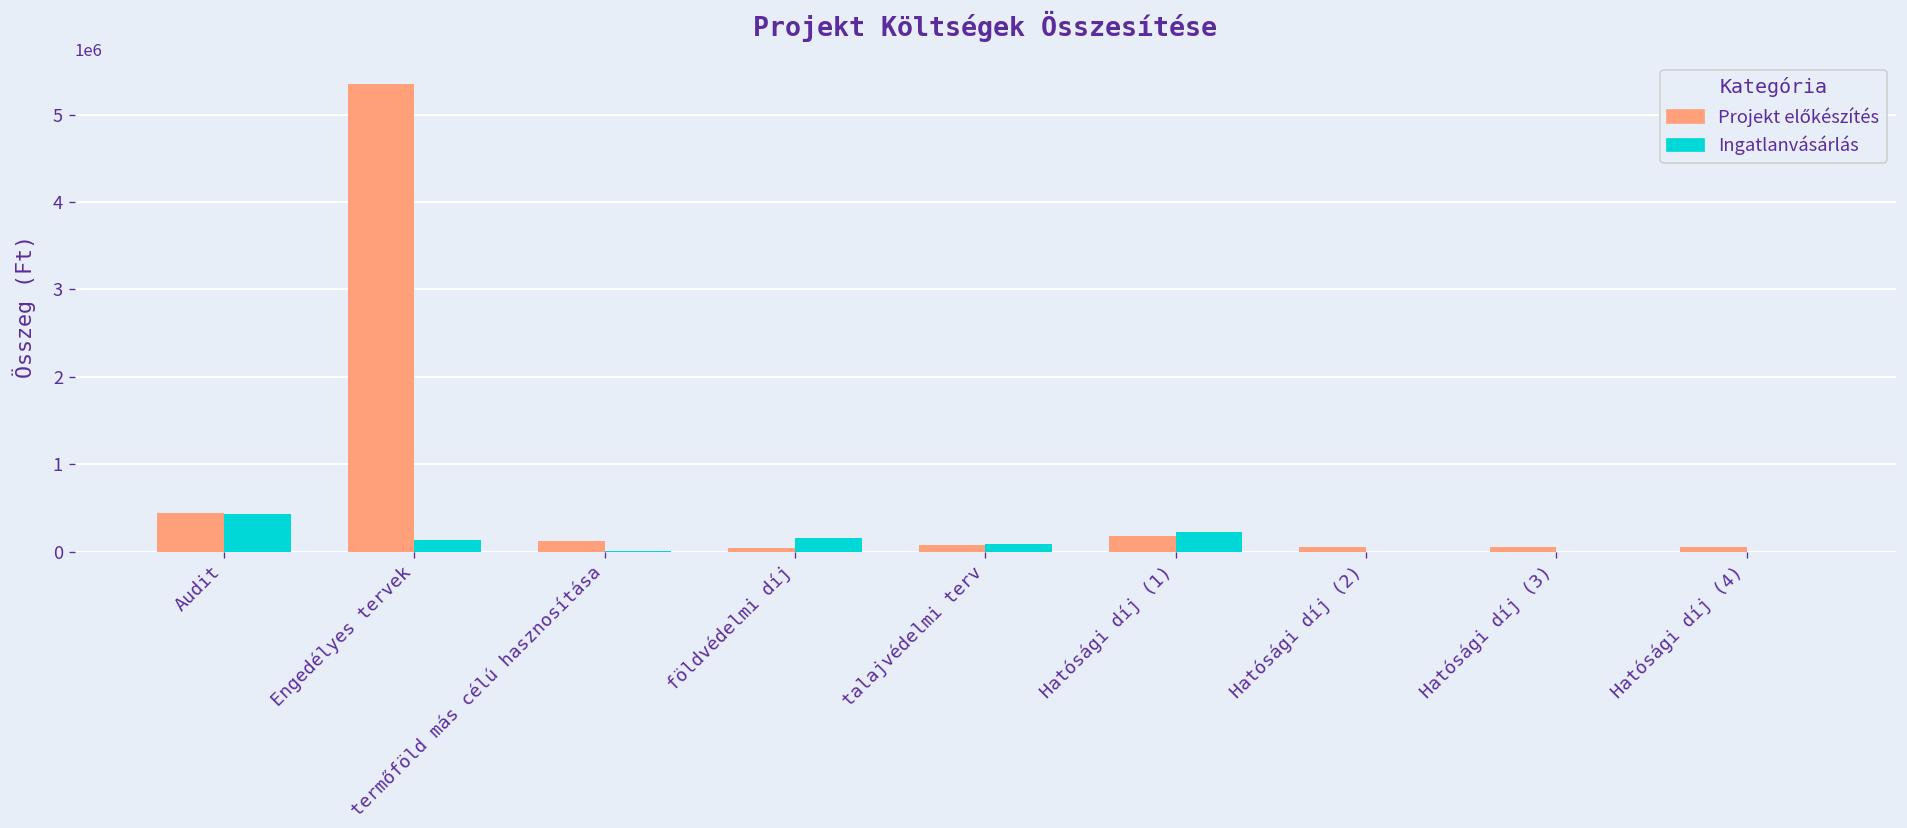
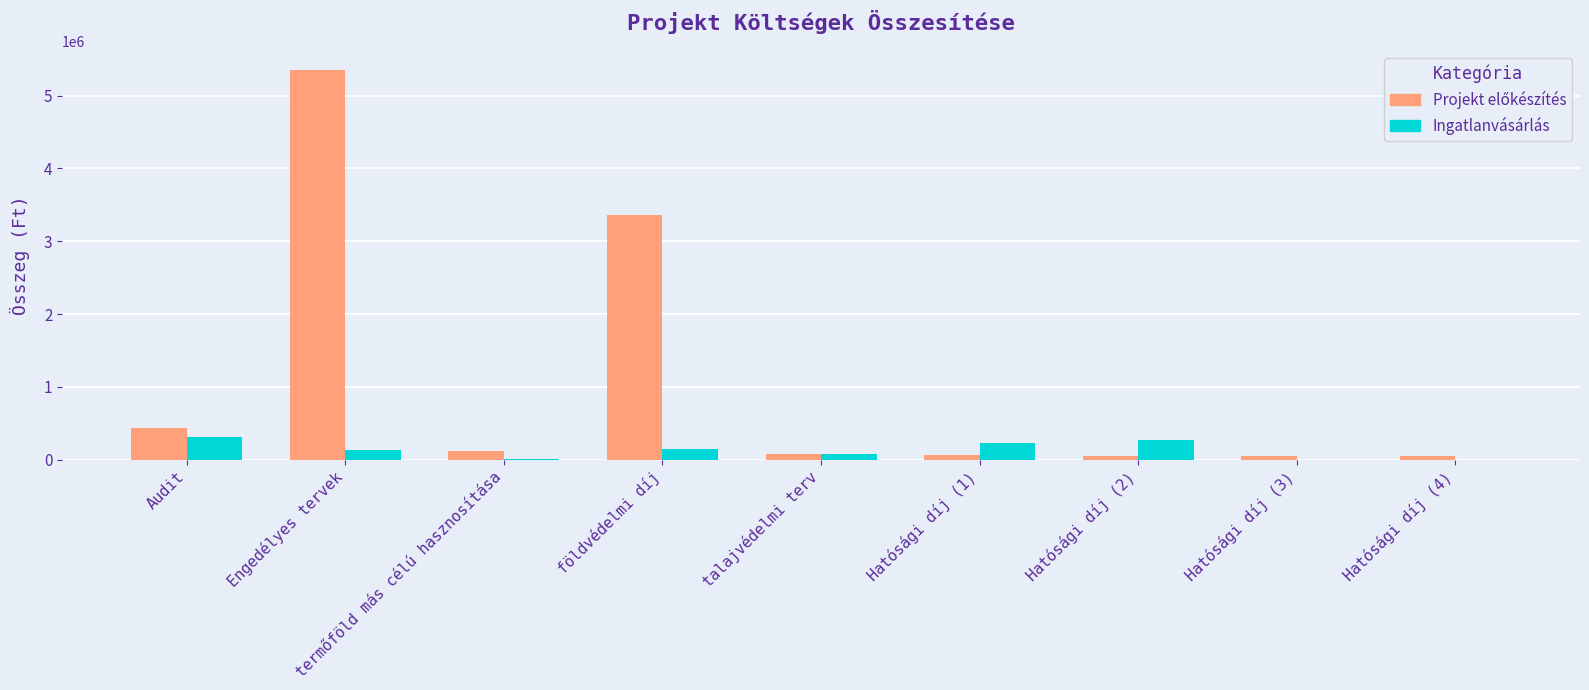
Ingatlanvásárlás, Audit: 400000 -> 300000
Projekt előkészítés, földvédelmi díj: 0 -> 3400000
Projekt előkészítés, Hatósági díj (1): 200000 -> 100000
Ingatlanvásárlás, Hatósági díj (2): 0 -> 300000
